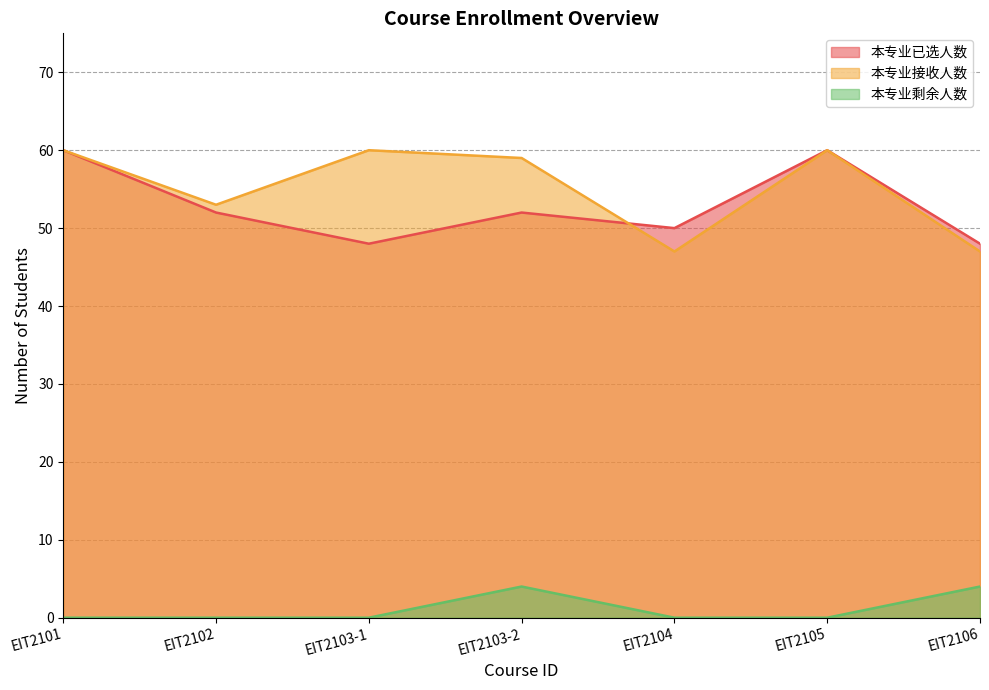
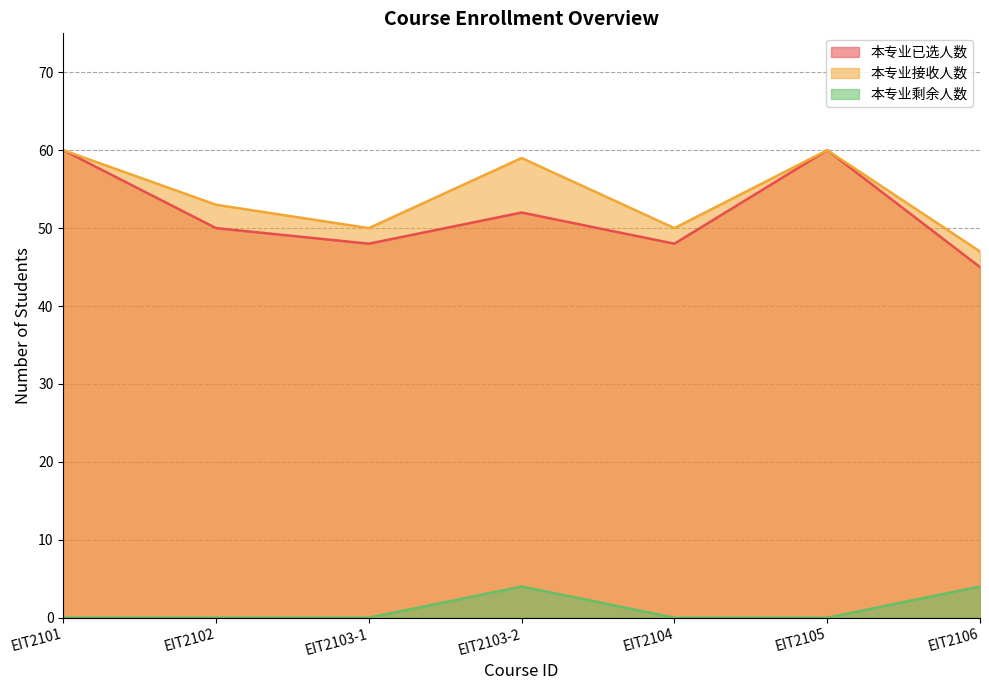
本专业已选人数, EIT2102: 52 -> 50
本专业接收人数, EIT2103-1: 60 -> 50
本专业已选人数, EIT2104: 50 -> 48
本专业接收人数, EIT2104: 47 -> 50
本专业已选人数, EIT2106: 48 -> 45
